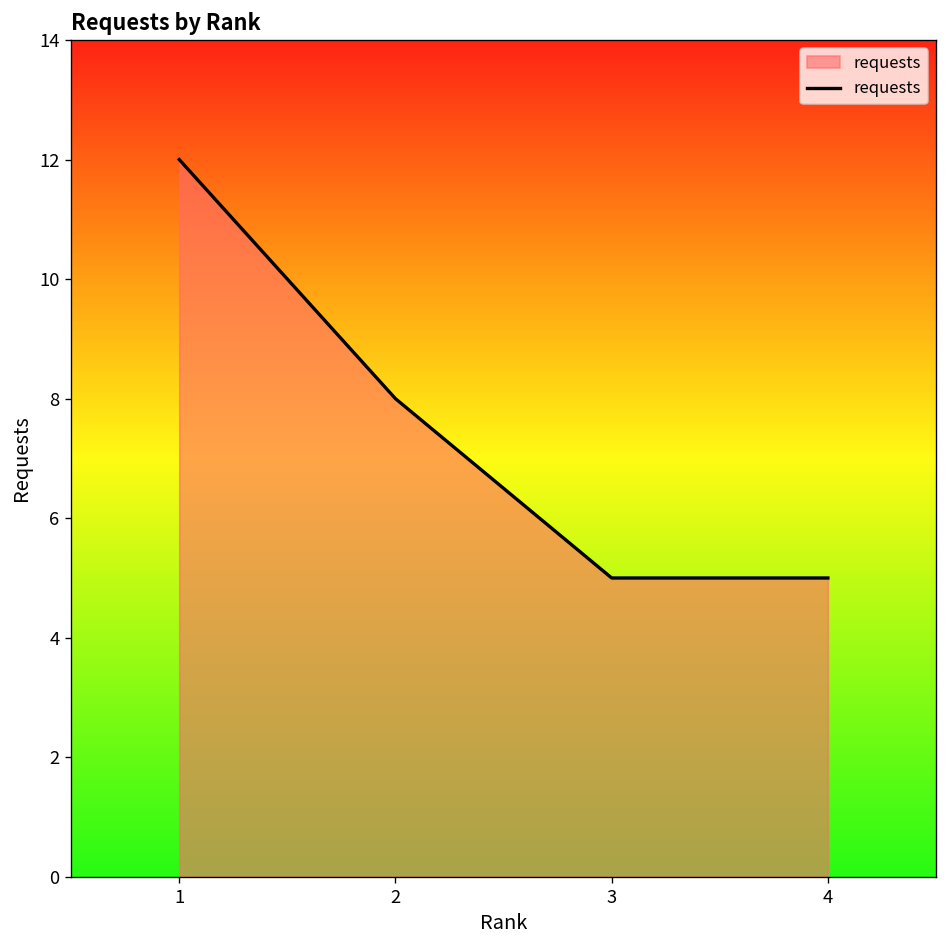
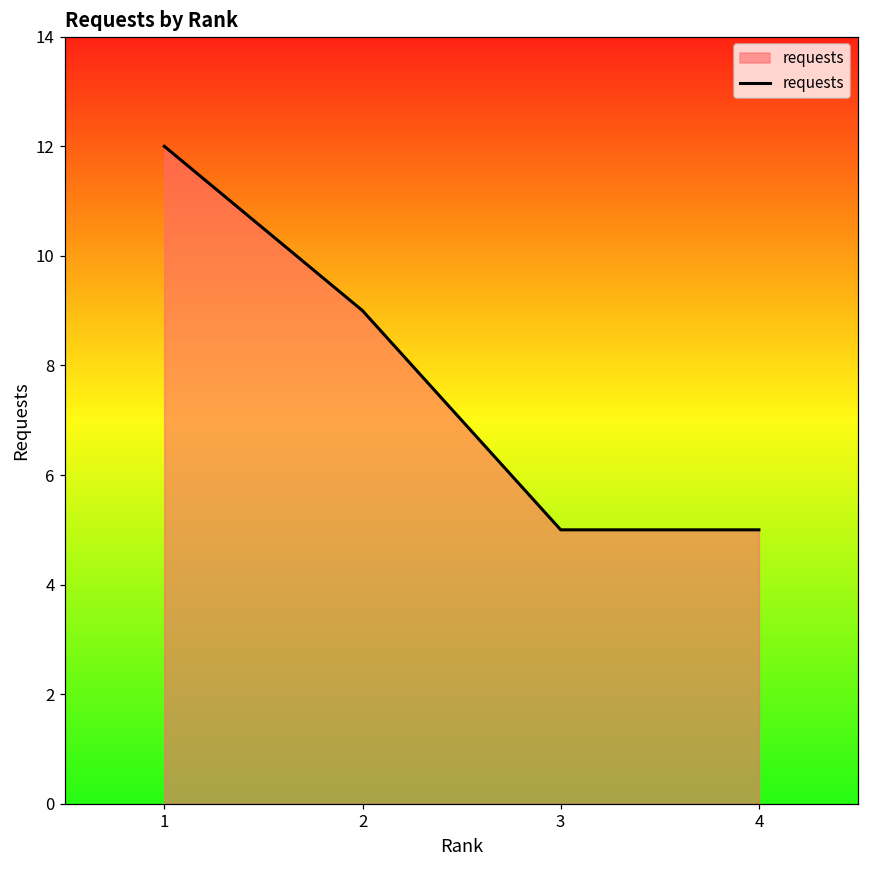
2: 8 -> 9
